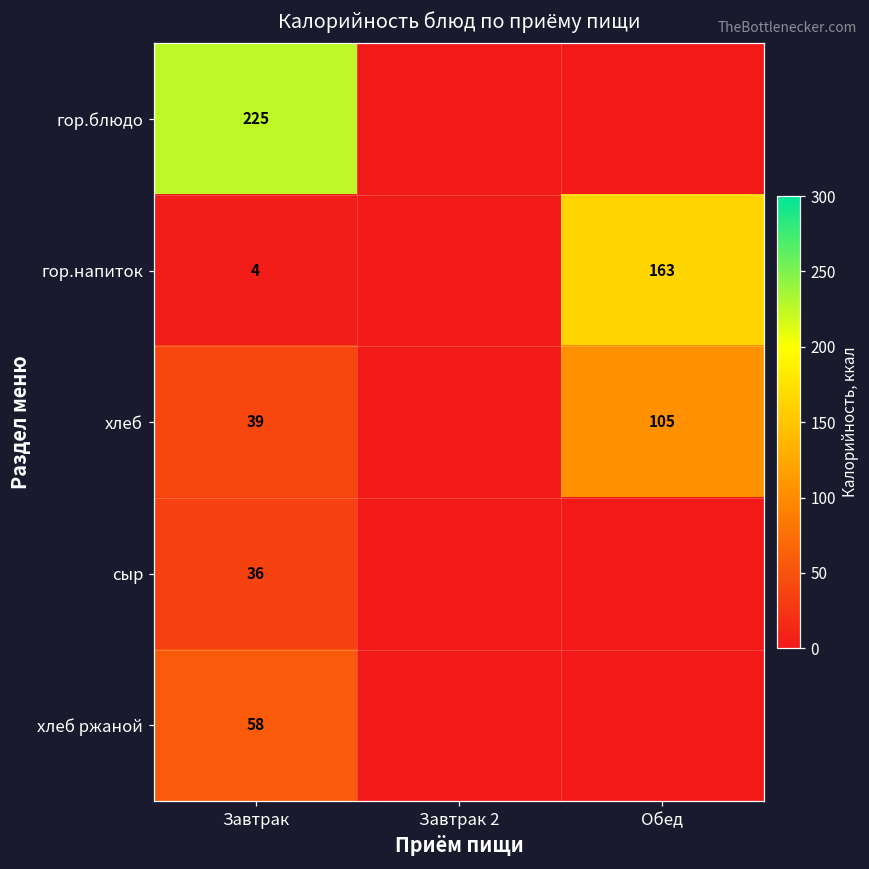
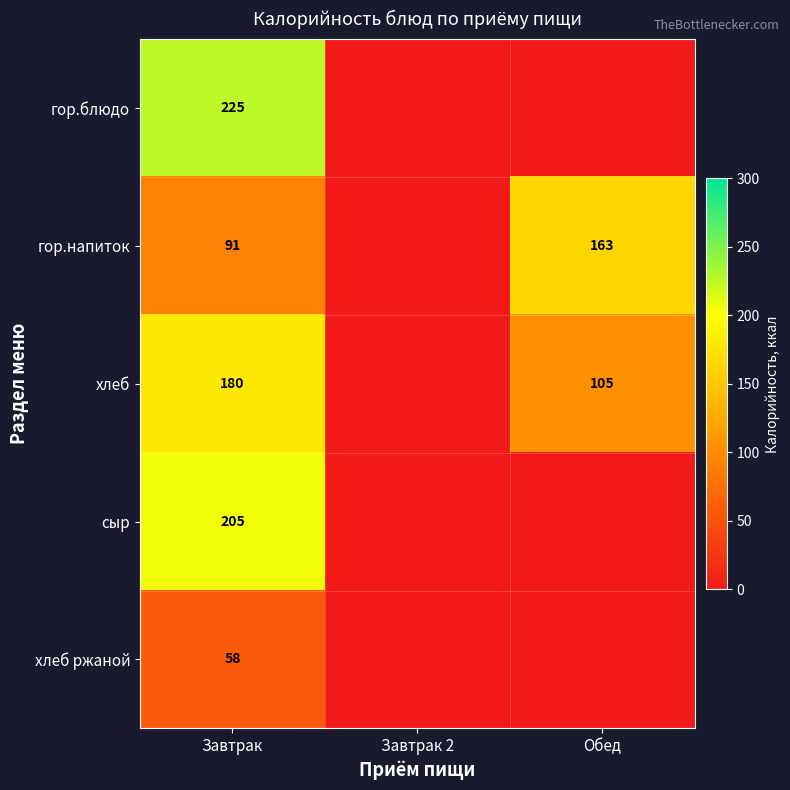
гор.напиток, Завтрак: 4 -> 91
хлеб, Завтрак: 39 -> 180
сыр, Завтрак: 36 -> 205
